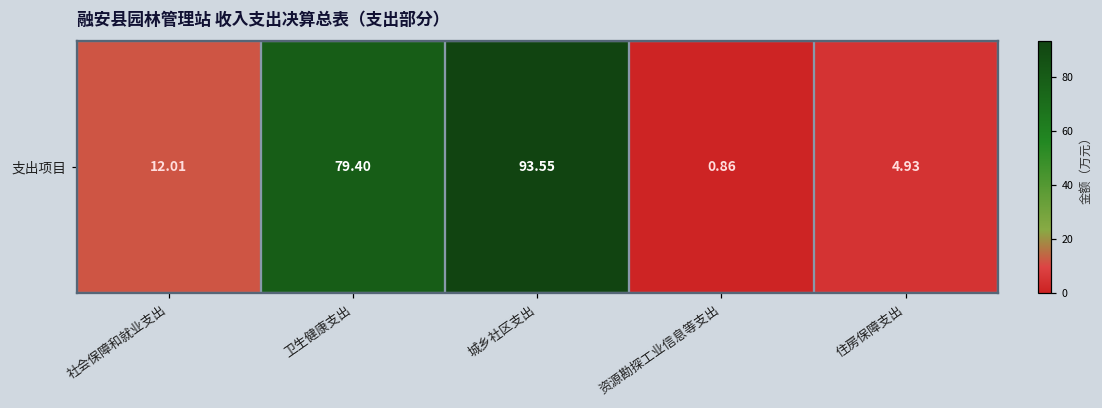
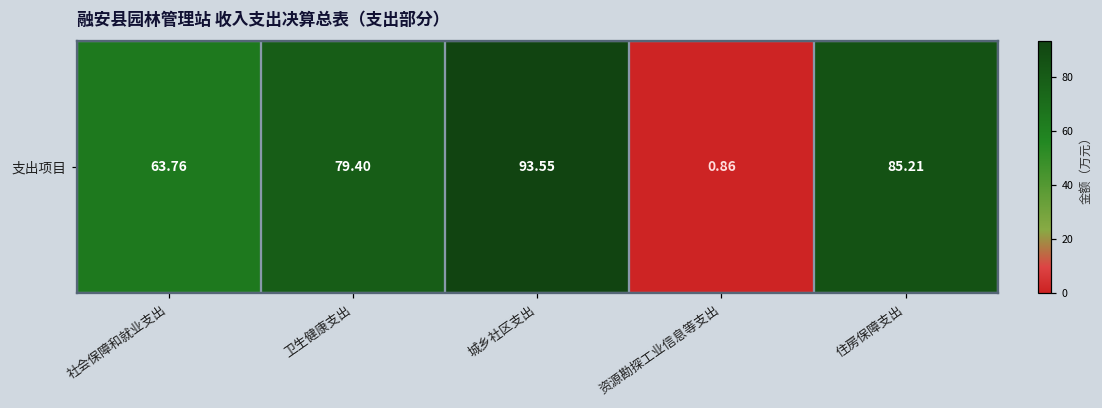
支出项目, 社会保障和就业支出: 12.01 -> 63.76
支出项目, 住房保障支出: 4.93 -> 85.21
